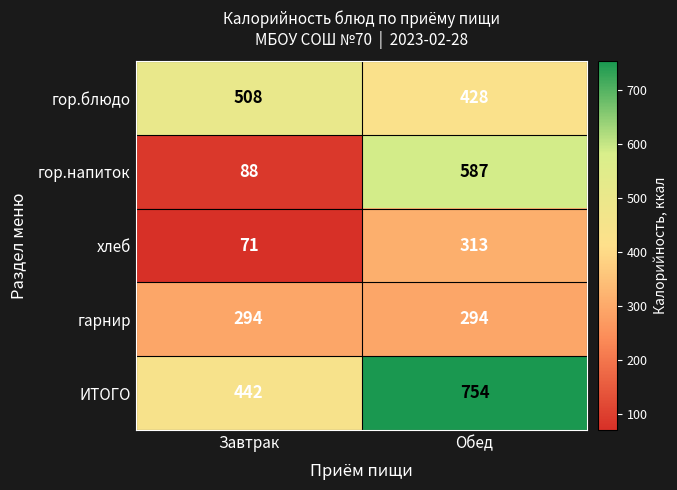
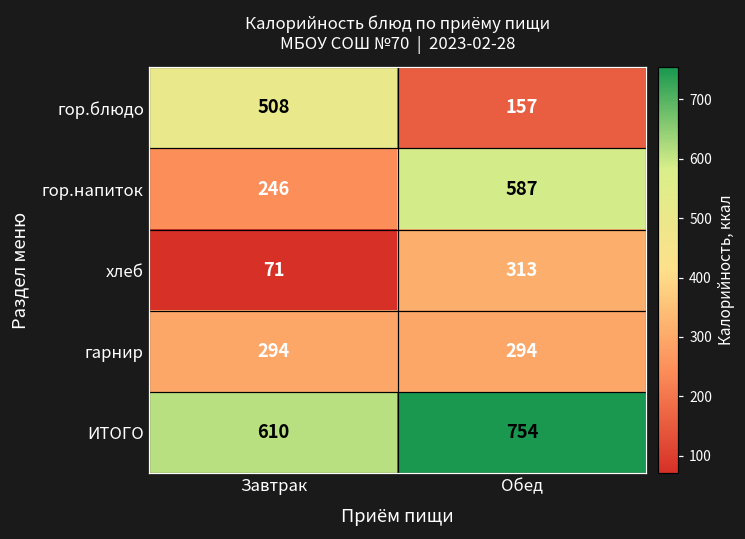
гор.блюдо, Обед: 428 -> 157
гор.напиток, Завтрак: 88 -> 246
ИТОГО, Завтрак: 442 -> 610
